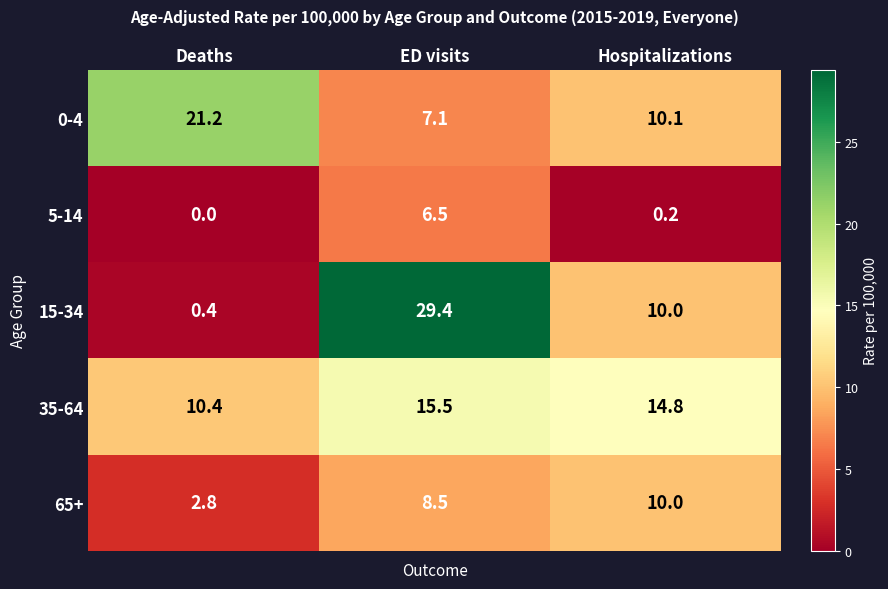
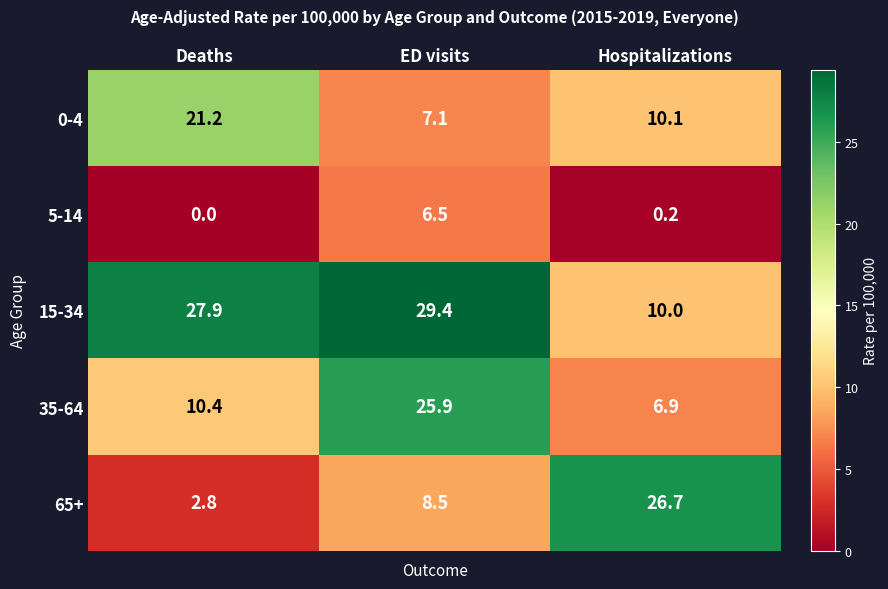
15-34, Deaths: 0.4 -> 27.9
35-64, ED visits: 15.5 -> 25.9
35-64, Hospitalizations: 14.8 -> 6.9
65+, Hospitalizations: 10.0 -> 26.7
